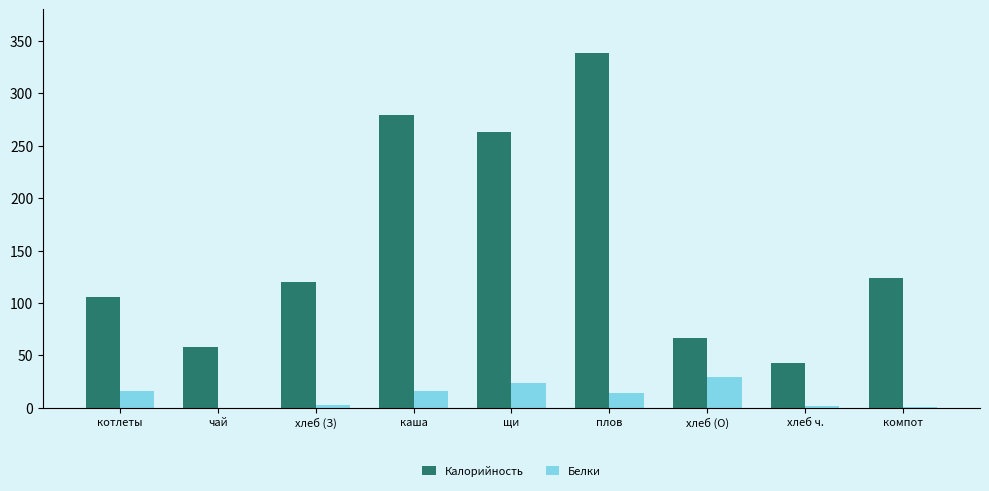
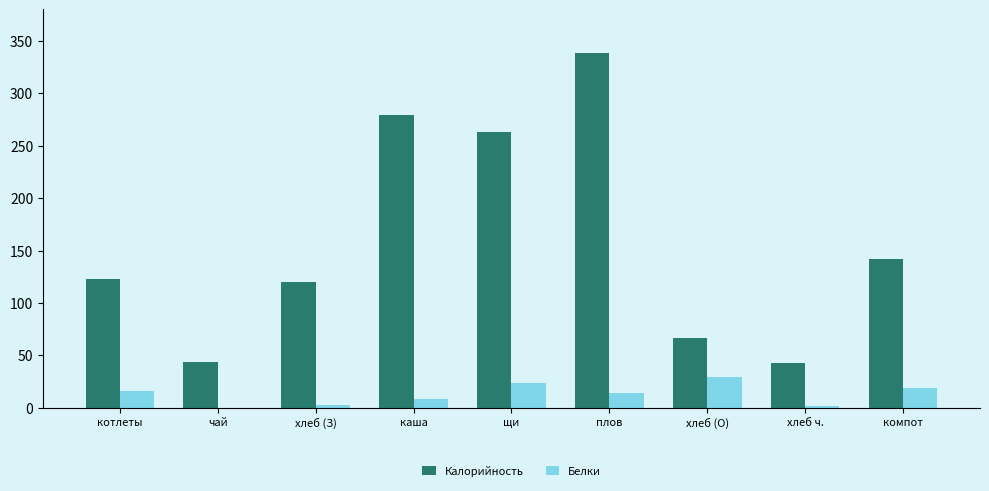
Калорийность, котлеты: 105 -> 123
Калорийность, чай: 58 -> 44
Белки, каша: 16 -> 8
Калорийность, компот: 124 -> 142
Белки, компот: 1 -> 19
